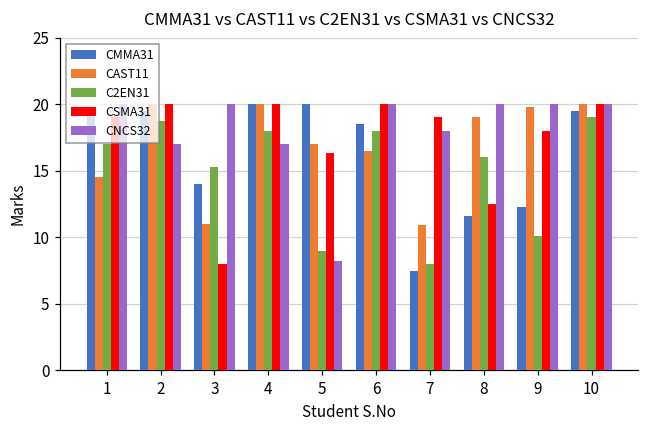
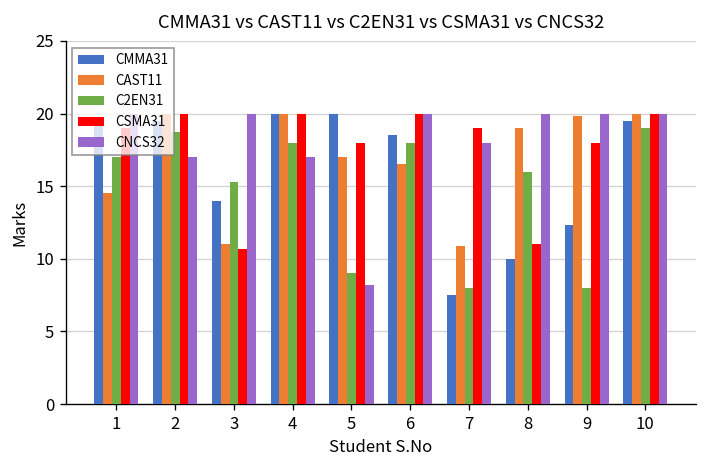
CSMA31, 3: 8.0 -> 10.7
CSMA31, 5: 16.3 -> 18.0
CMMA31, 8: 11.6 -> 10.0
CSMA31, 8: 12.5 -> 11.0
C2EN31, 9: 10.1 -> 8.0
